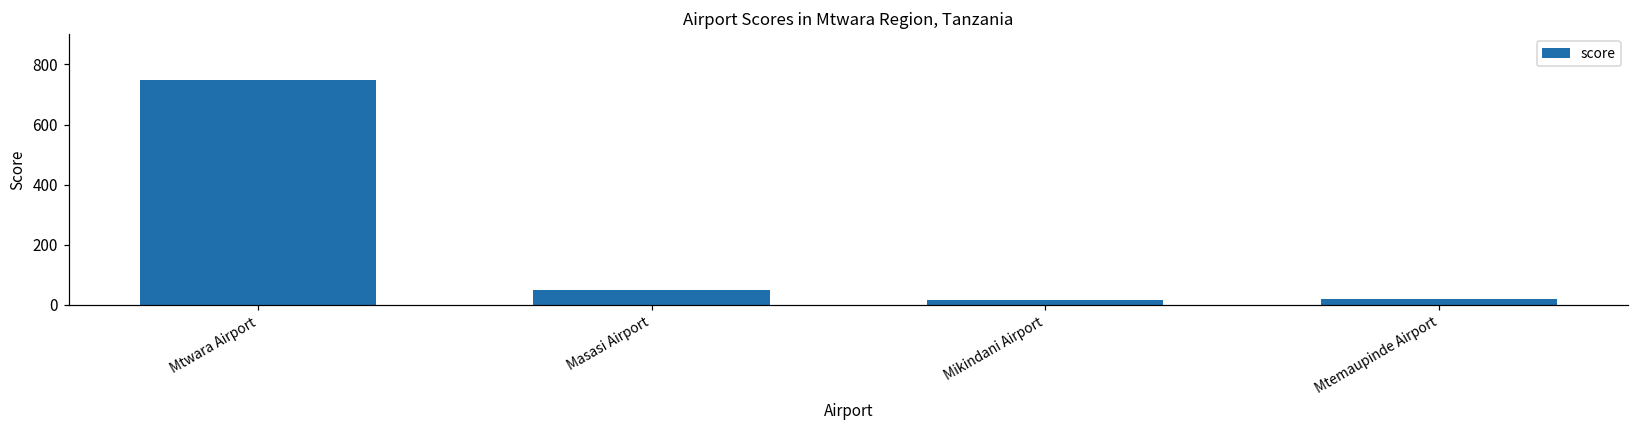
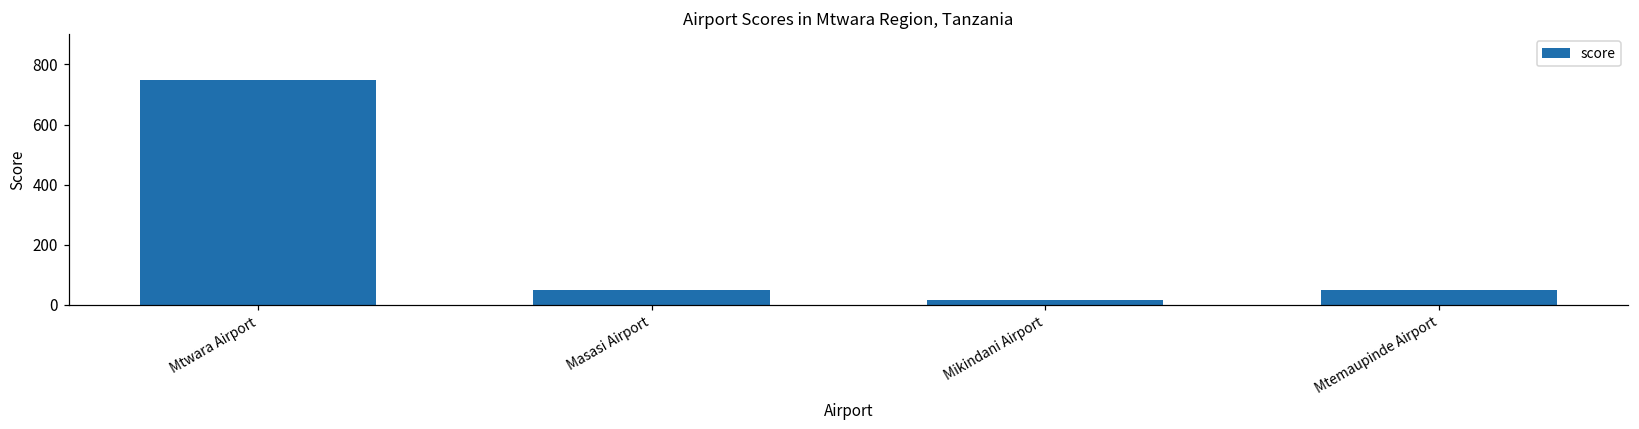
Mtemaupinde Airport: 20 -> 50
